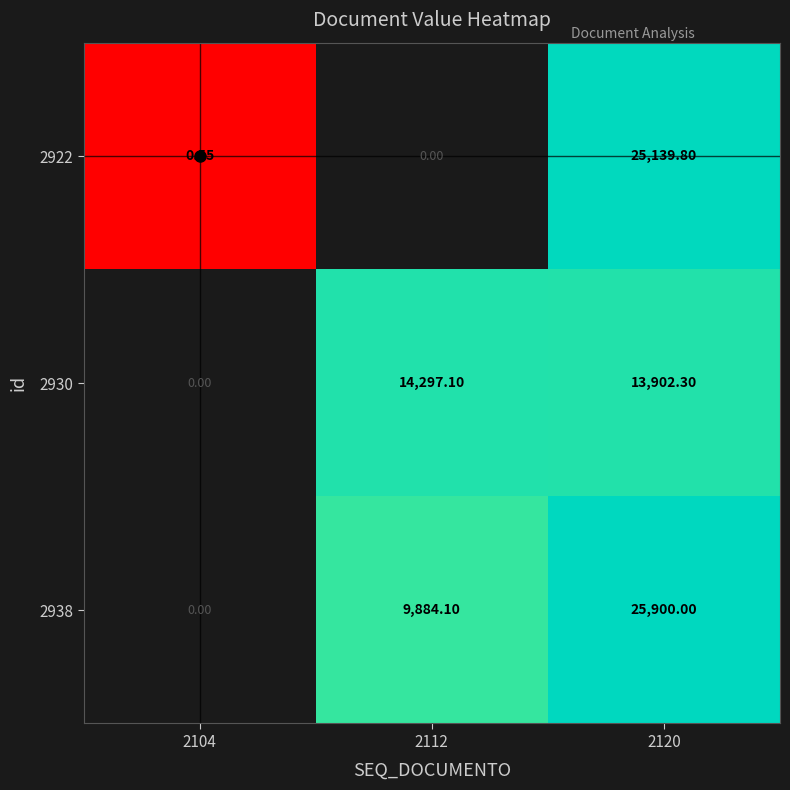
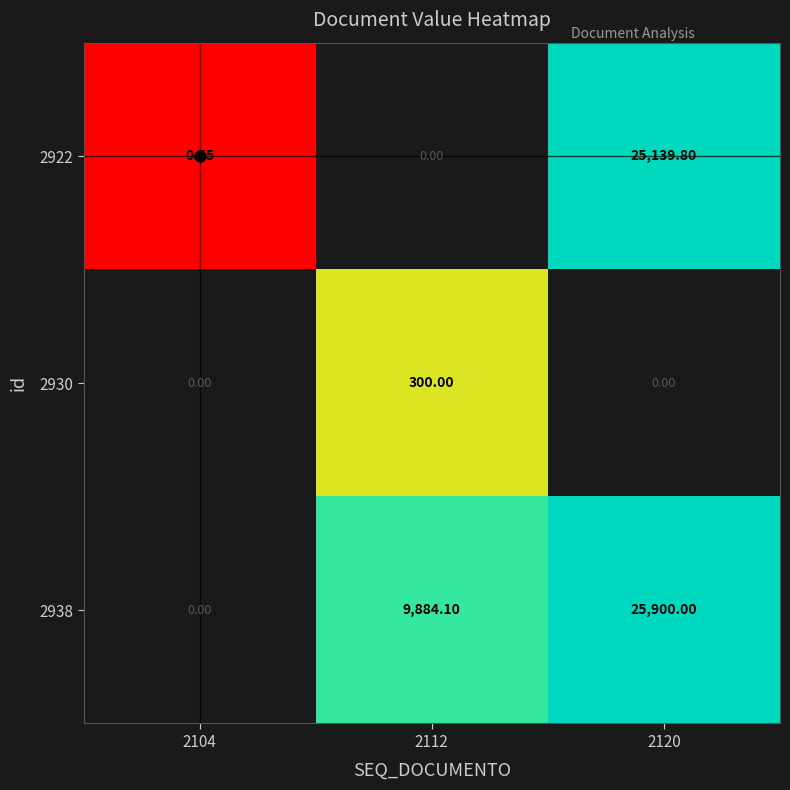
2930, 2112: 14,297.10 -> 300.00
2930, 2120: 13,902.30 -> 0.00
